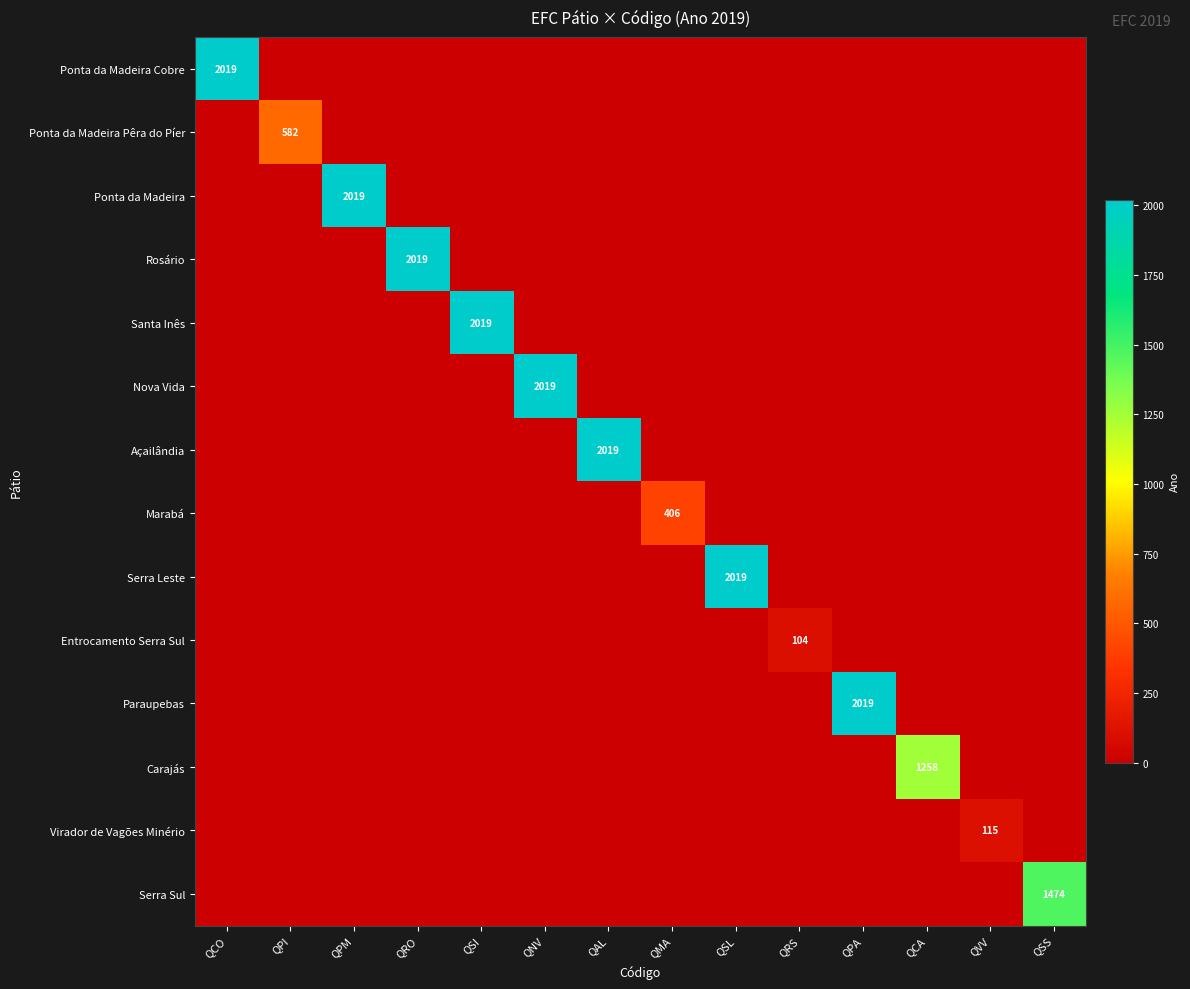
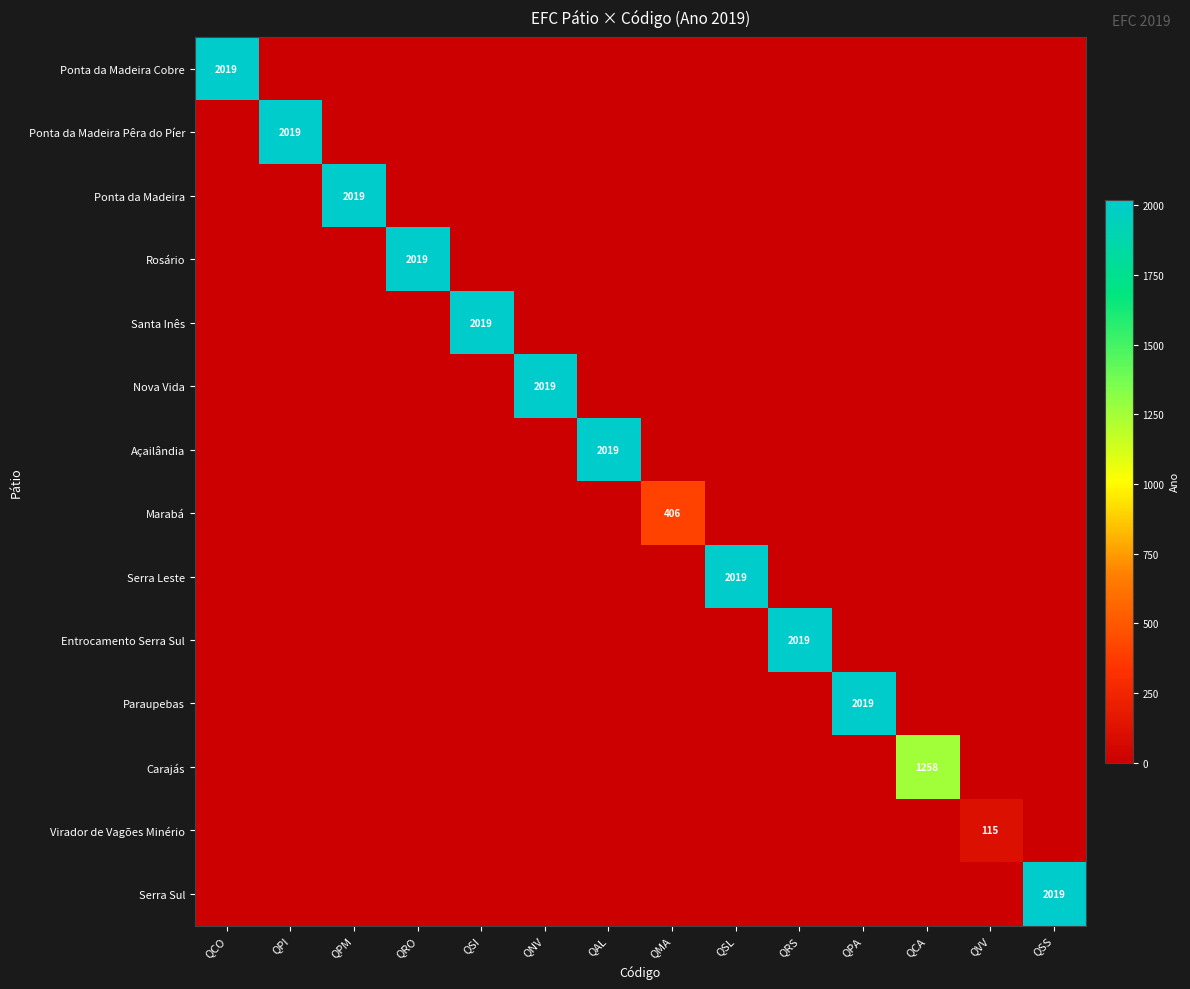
Ponta da Madeira Pêra do Píer, QPI: 582 -> 2019
Entrocamento Serra Sul, QRS: 104 -> 2019
Serra Sul, QSS: 1474 -> 2019
